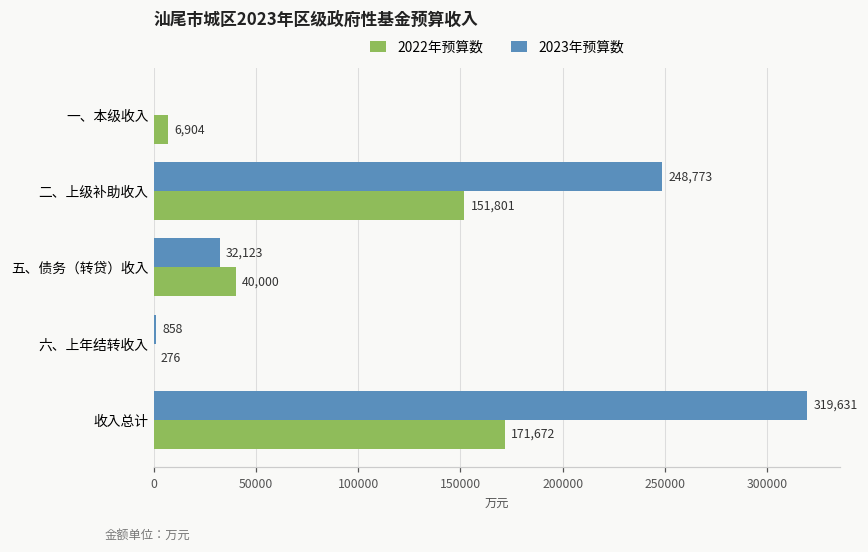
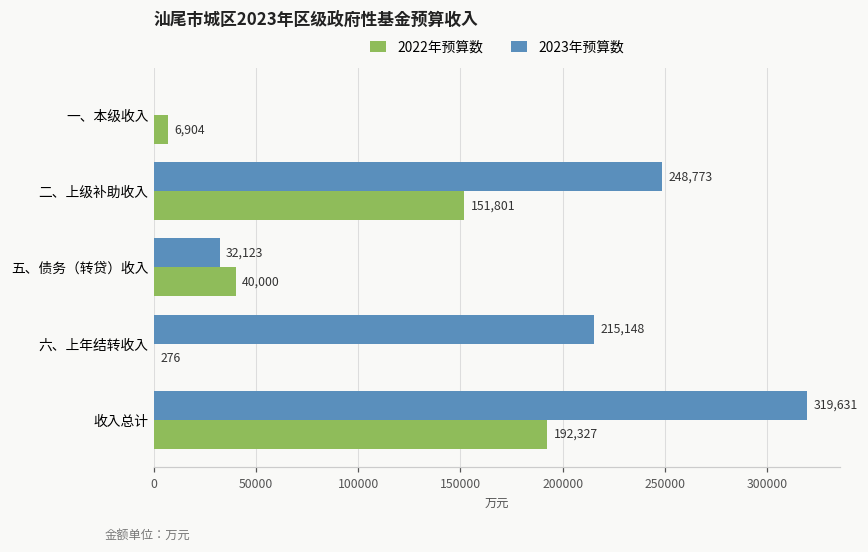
2023年预算数, 六、上年结转收入: 858 -> 215,148
2022年预算数, 收入总计: 171,672 -> 192,327
